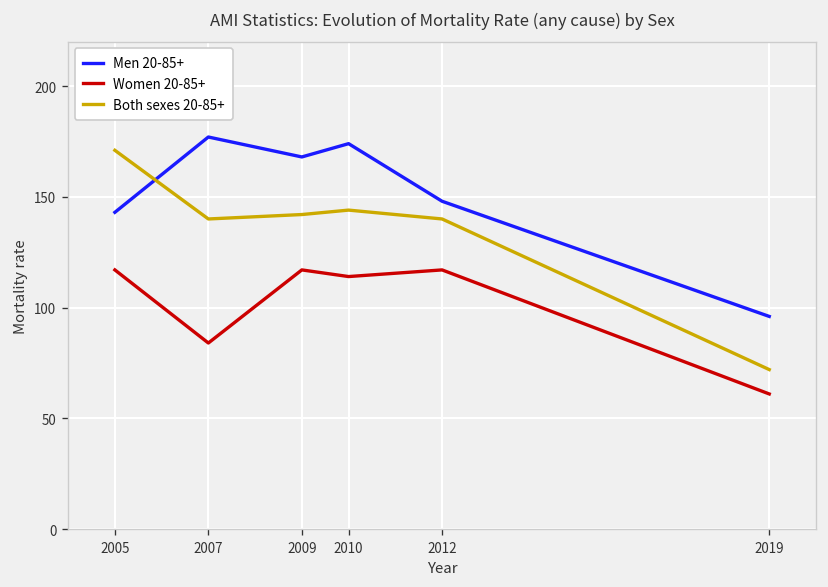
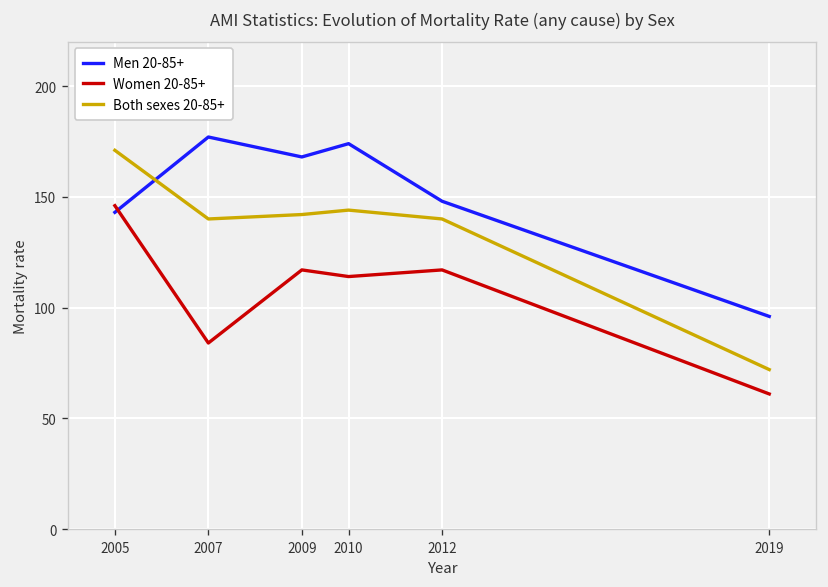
Women 20-85+, 2005: 117 -> 146
